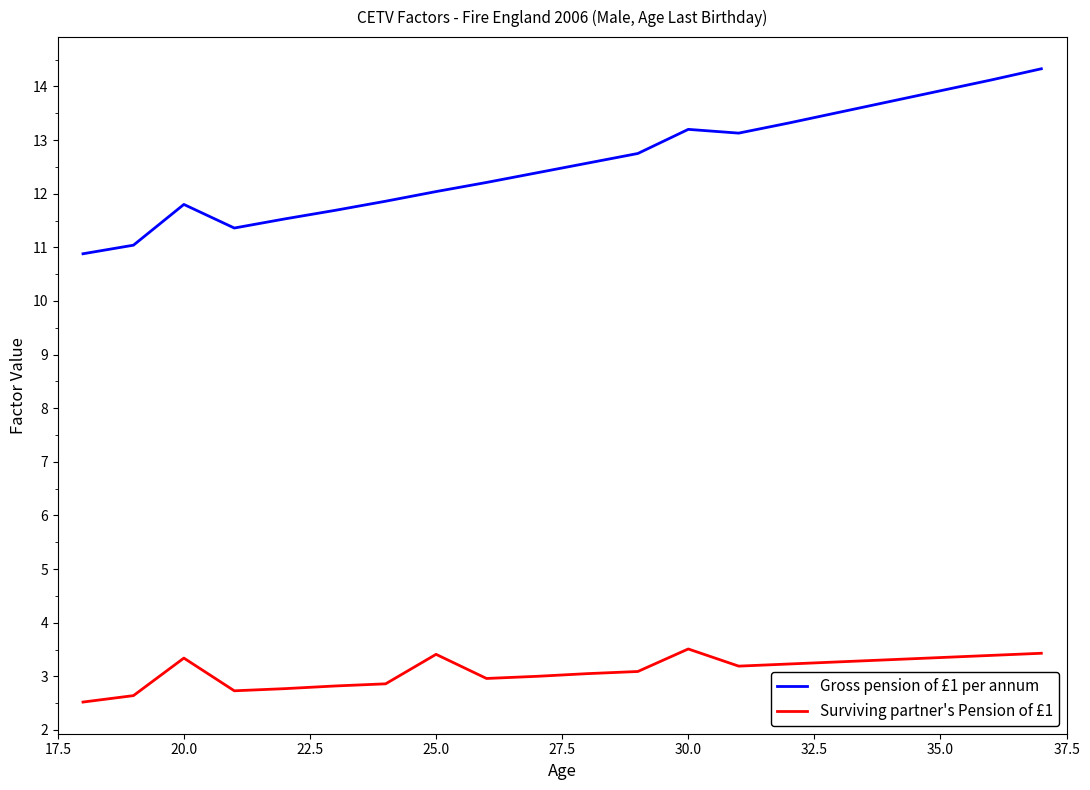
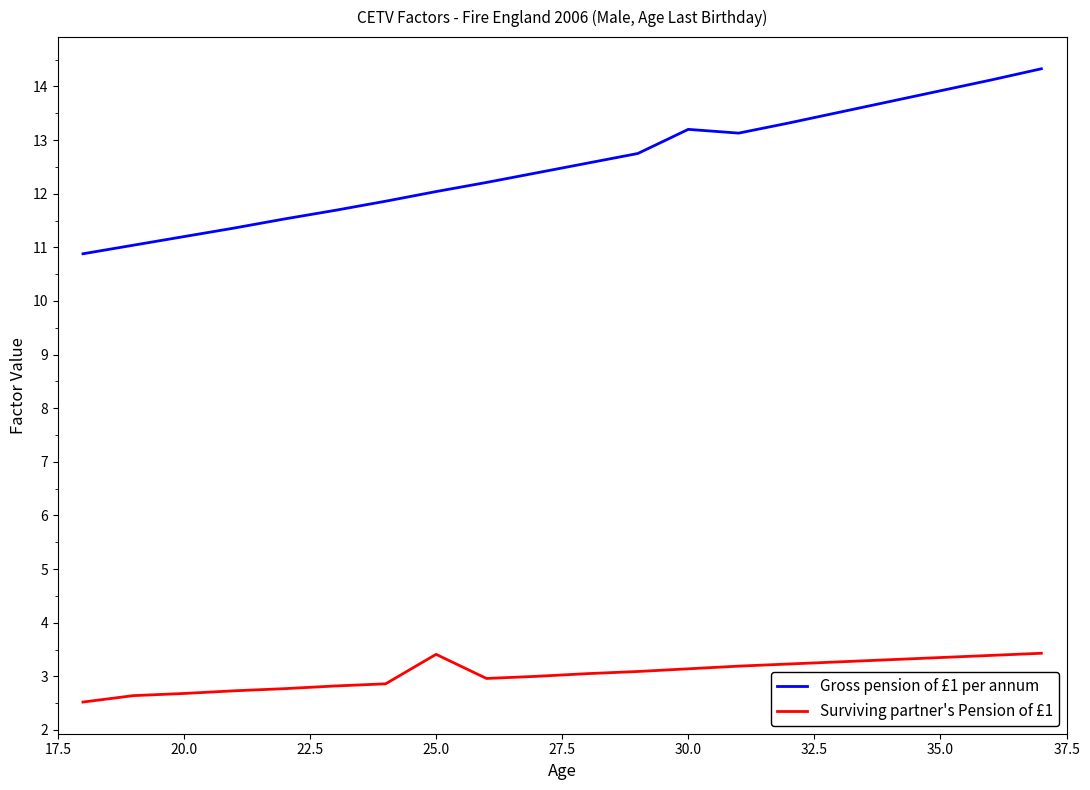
Gross pension of £1 per annum, 20.0: 11.8 -> 11.2
Surviving partner's Pension of £1, 20.0: 3.3 -> 2.7
Surviving partner's Pension of £1, 30.0: 3.5 -> 3.1
